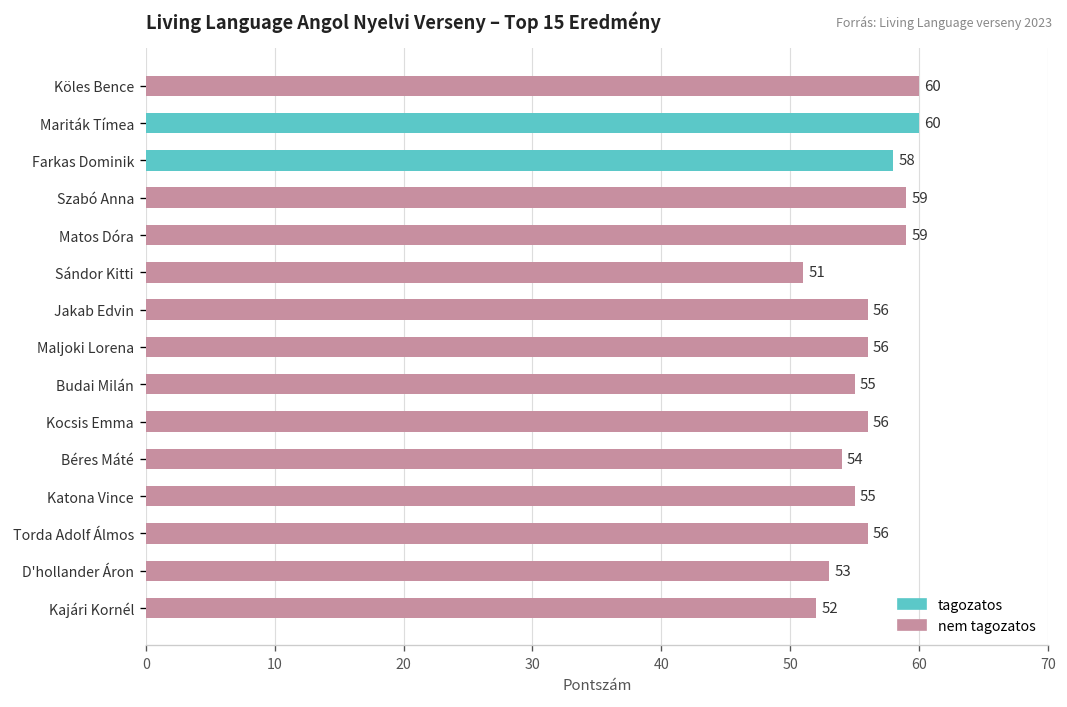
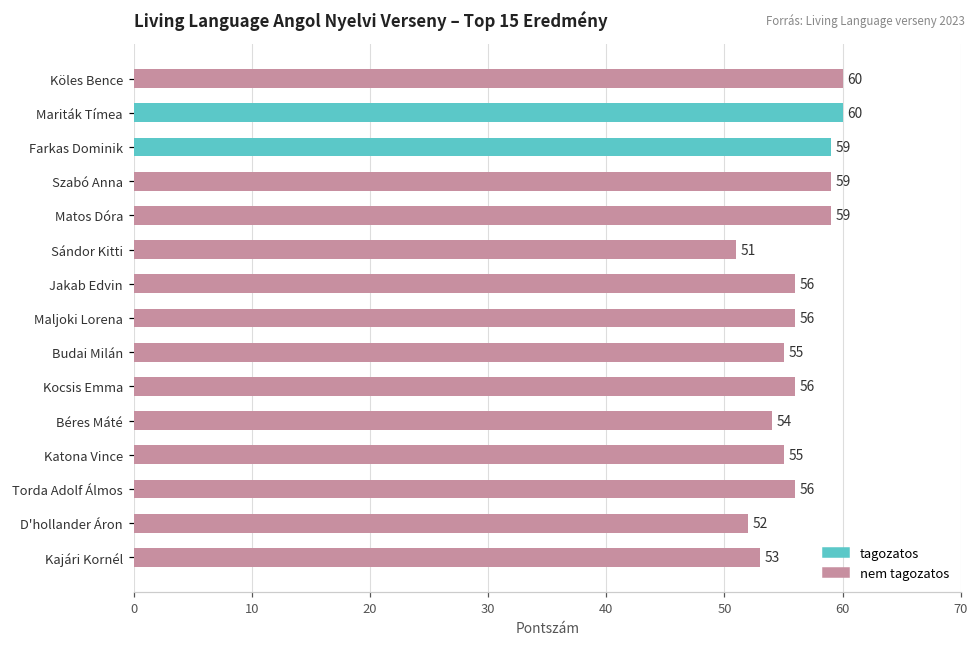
Farkas Dominik: 58 -> 59
D'hollander Áron: 53 -> 52
Kajári Kornél: 52 -> 53
